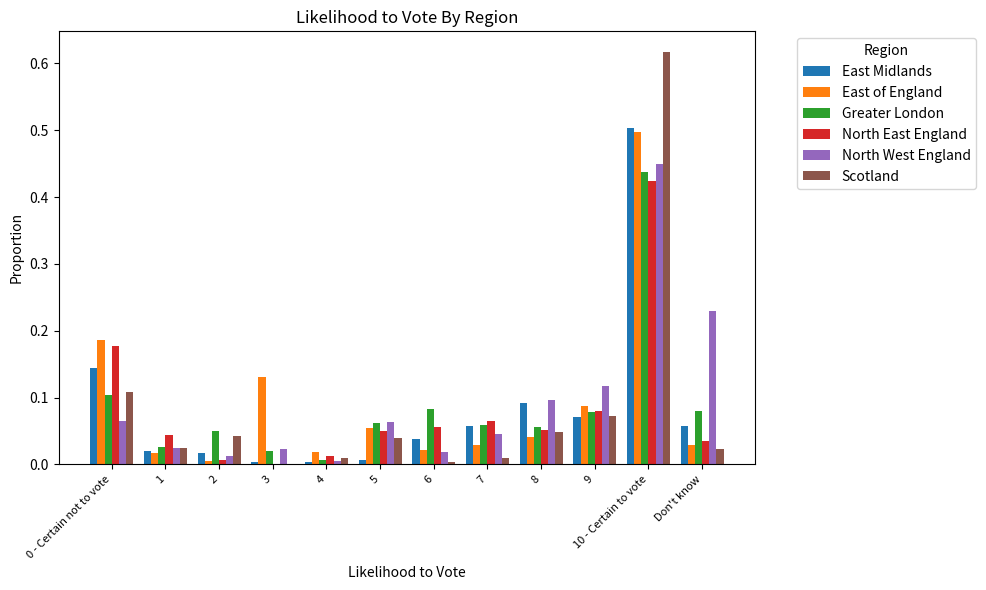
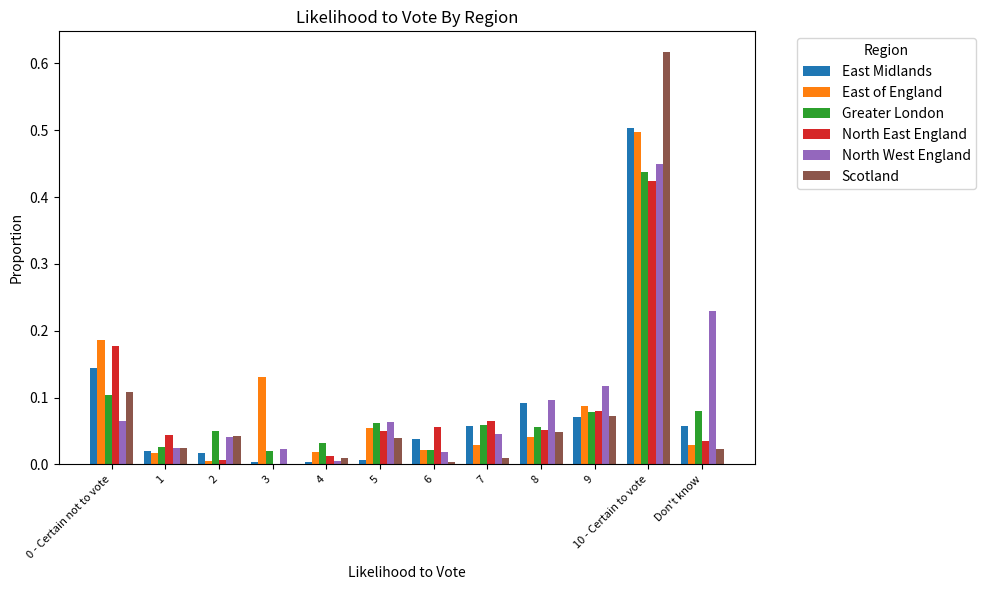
North West England, 2: 0.01 -> 0.04
Greater London, 4: 0.01 -> 0.03
Greater London, 6: 0.08 -> 0.02
